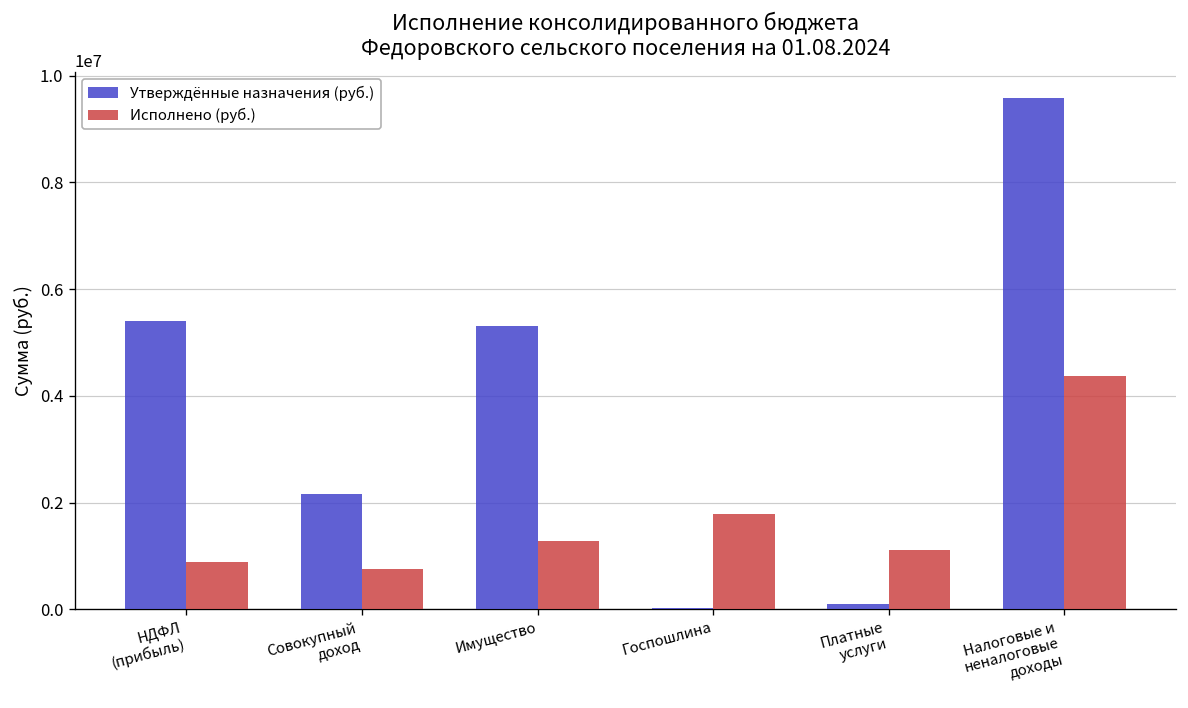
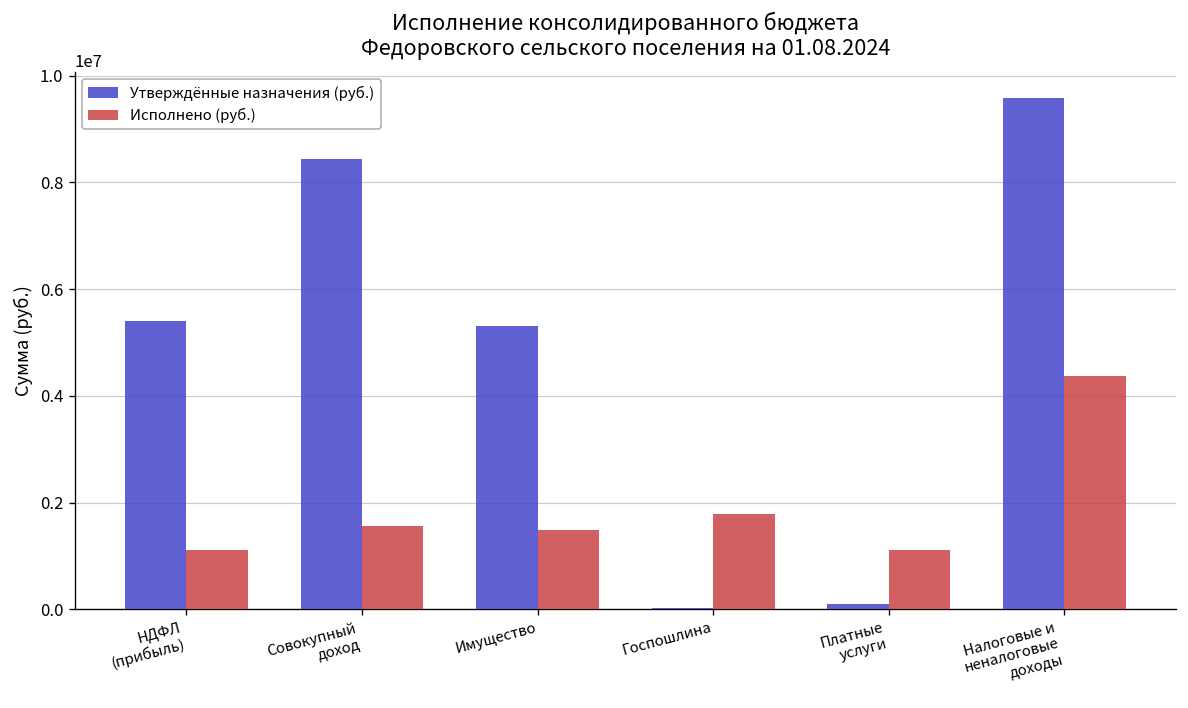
Исполнено (руб.), НДФЛ (прибыль): 900000 -> 1100000
Утверждённые назначения (руб.), Совокупный доход: 2200000 -> 8400000
Исполнено (руб.), Совокупный доход: 800000 -> 1600000
Исполнено (руб.), Имущество: 1300000 -> 1500000
